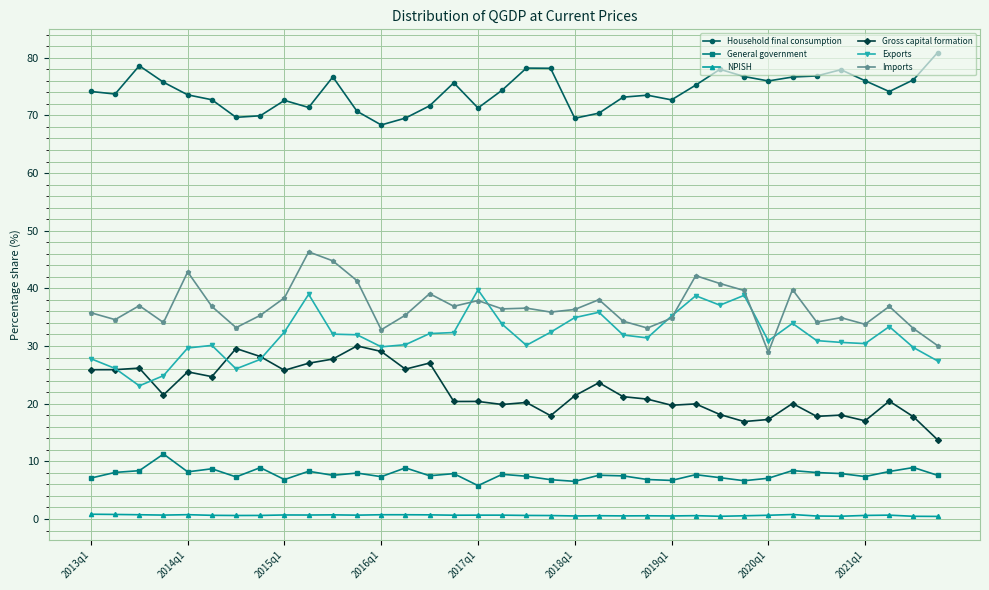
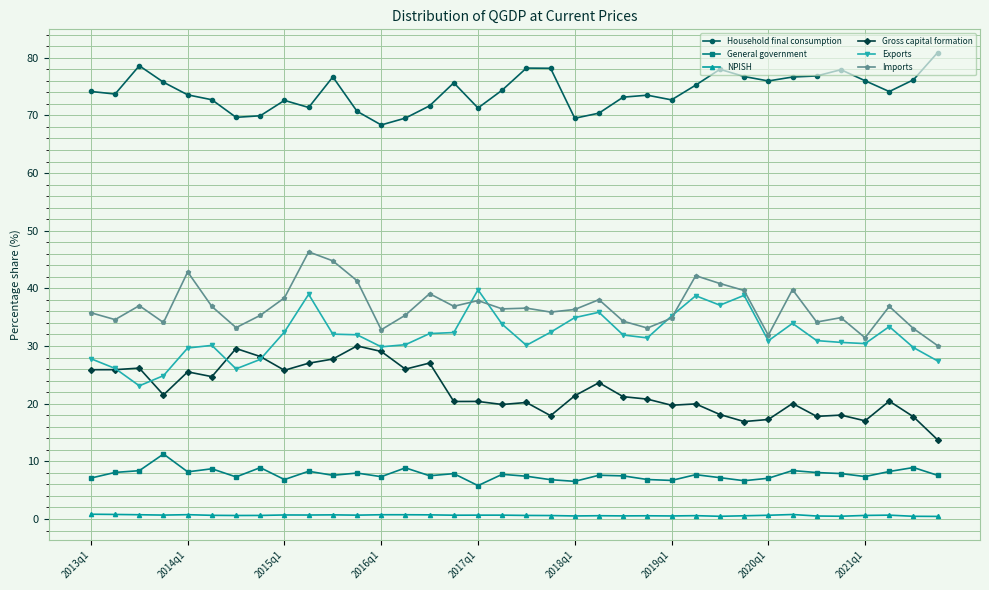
Imports, 2020q1: 29 -> 32
Imports, 2021q1: 34 -> 31
